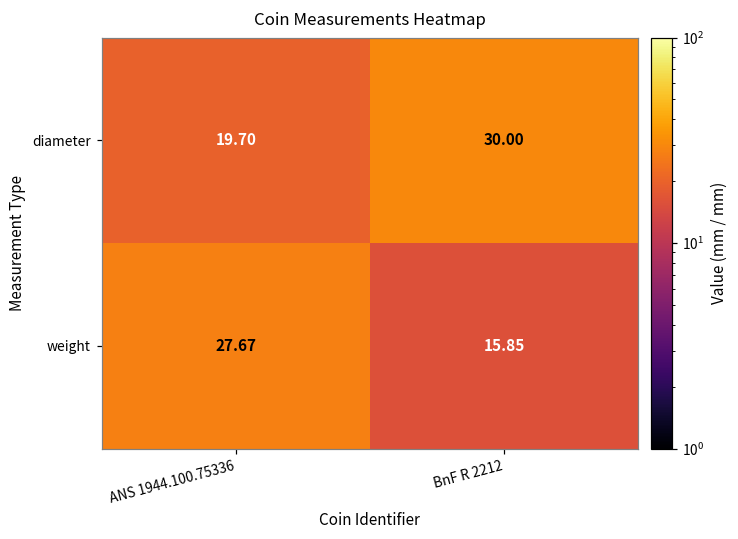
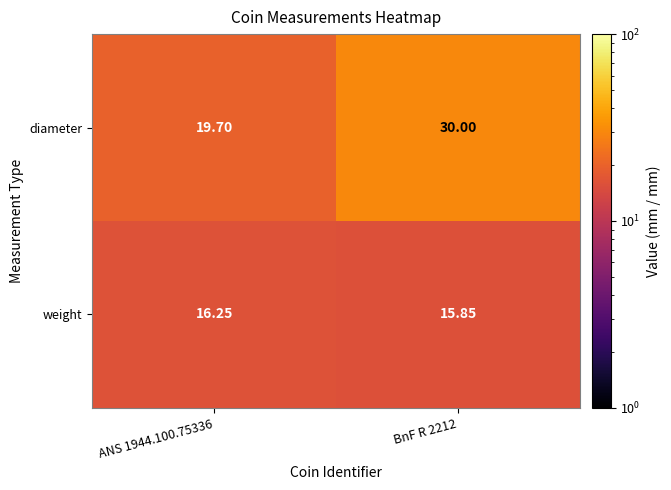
weight, ANS 1944.100.75336: 27.67 -> 16.25
